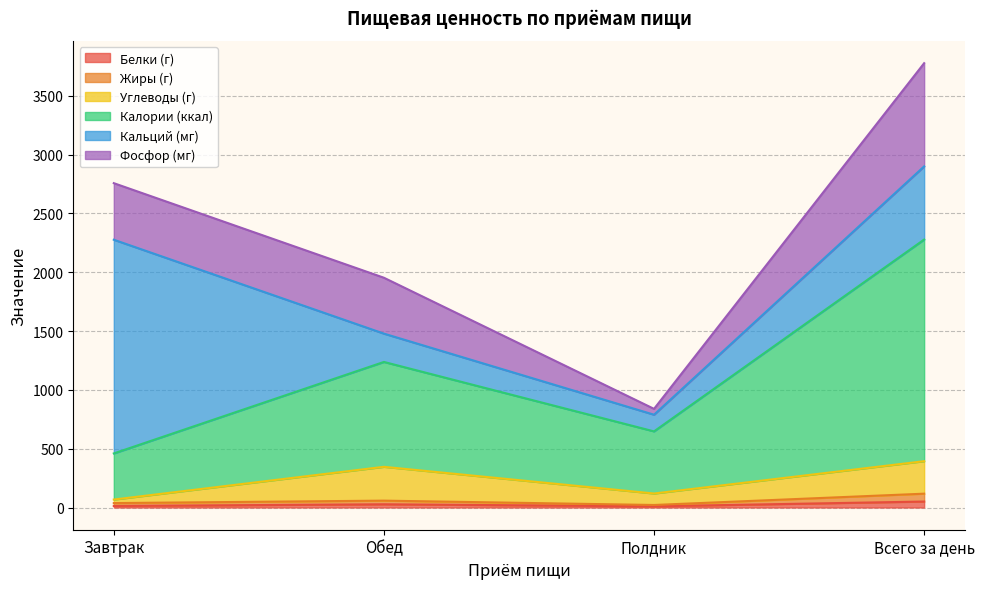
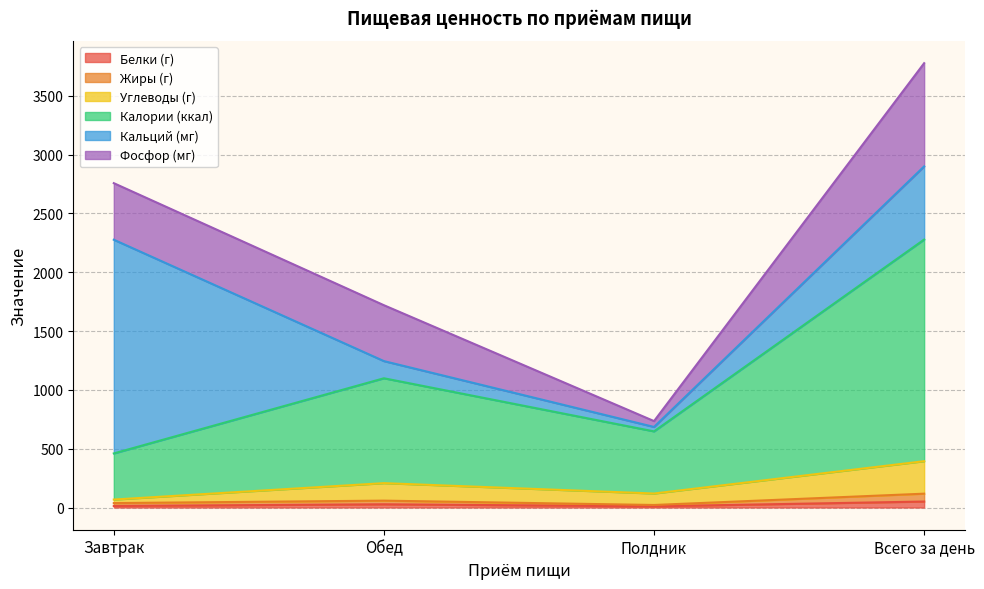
Углеводы (г), Обед: 290 -> 150
Кальций (мг), Обед: 240 -> 150
Кальций (мг), Полдник: 140 -> 40
